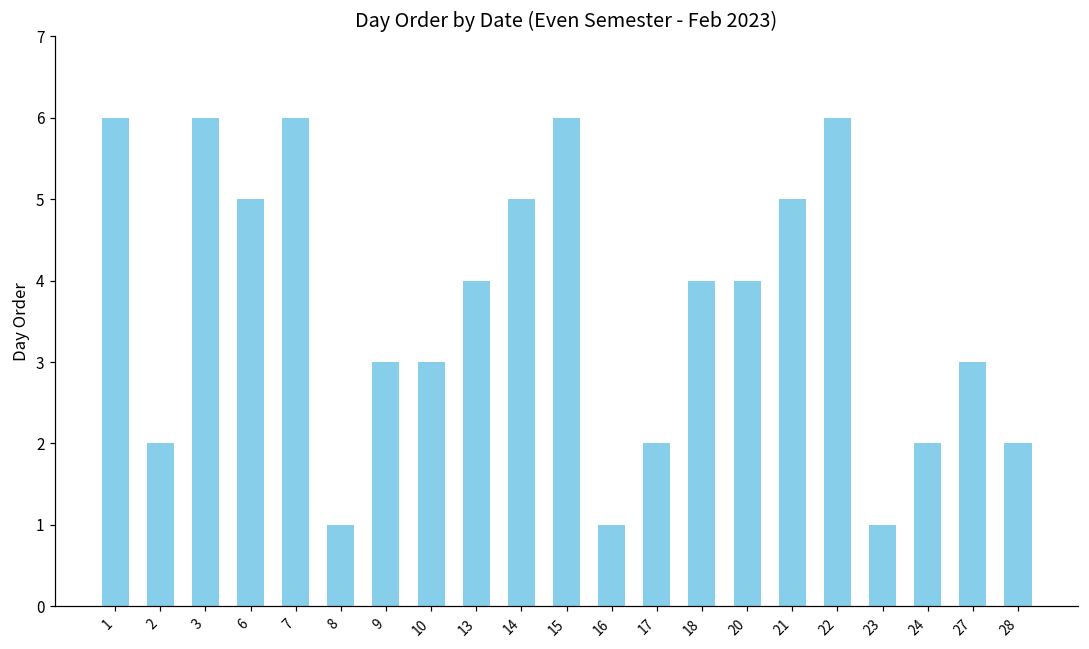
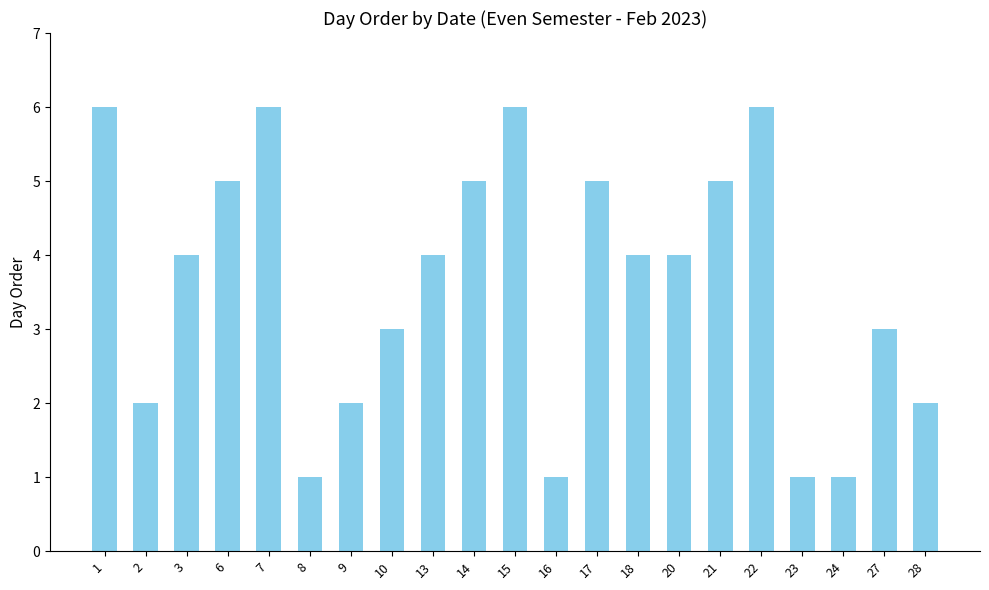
3: 6 -> 4
9: 3 -> 2
17: 2 -> 5
24: 2 -> 1
